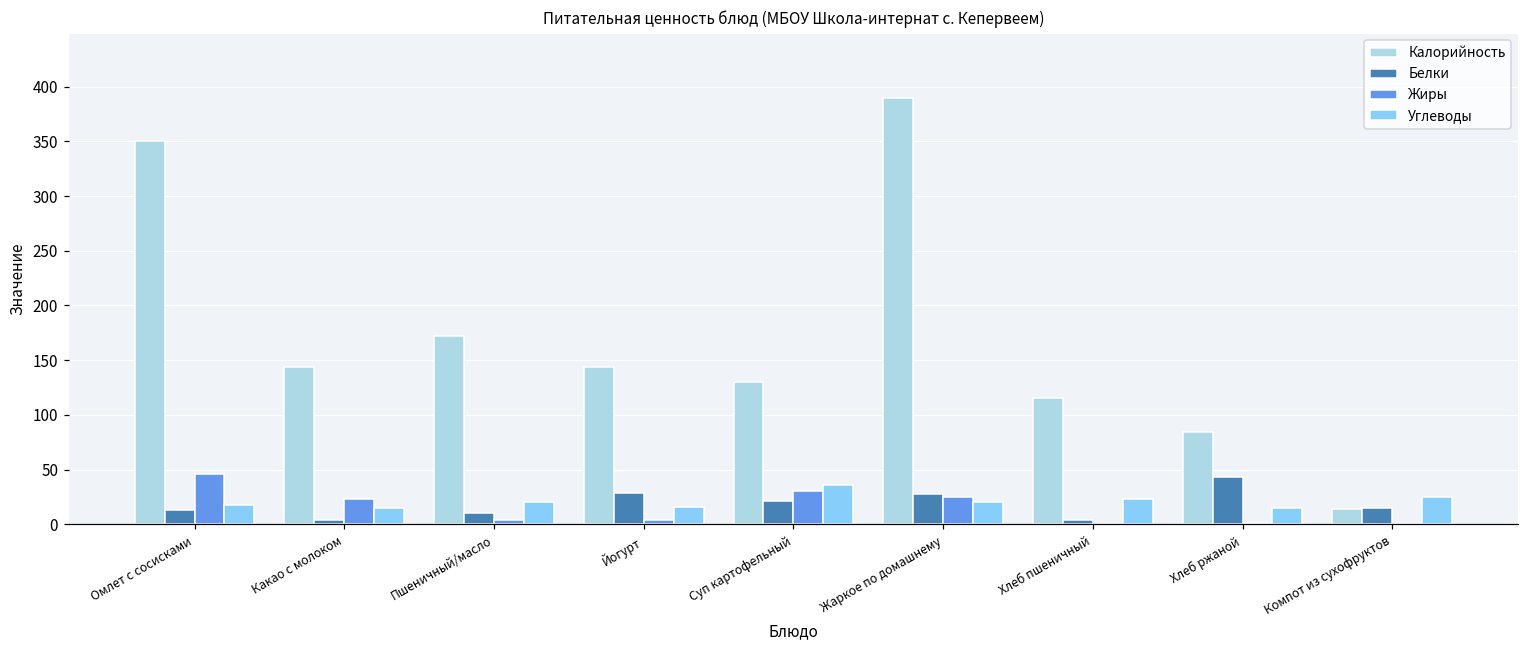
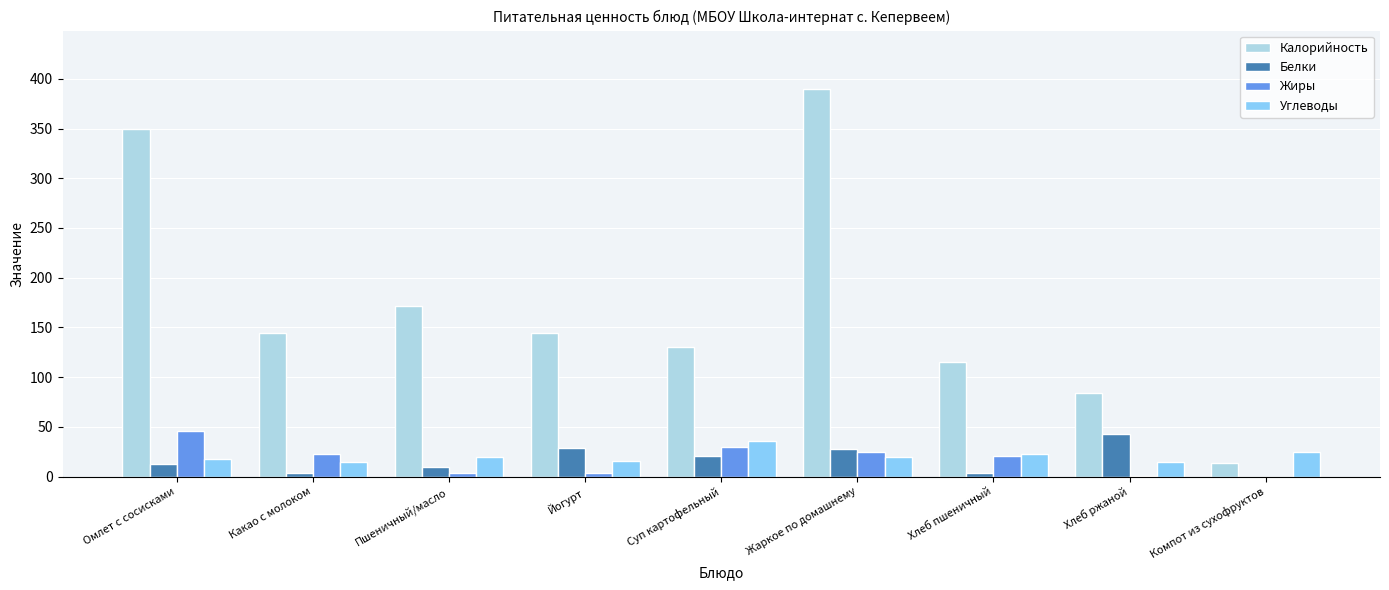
Жиры, Хлеб пшеничный: 0 -> 20
Белки, Компот из сухофруктов: 20 -> 0
